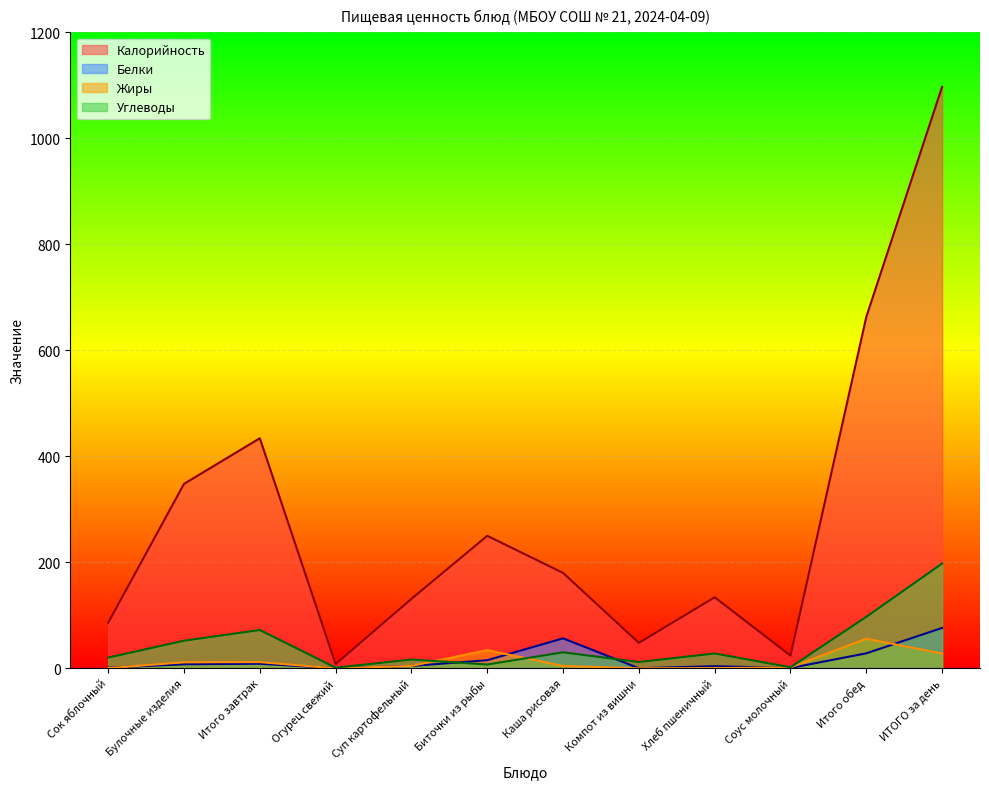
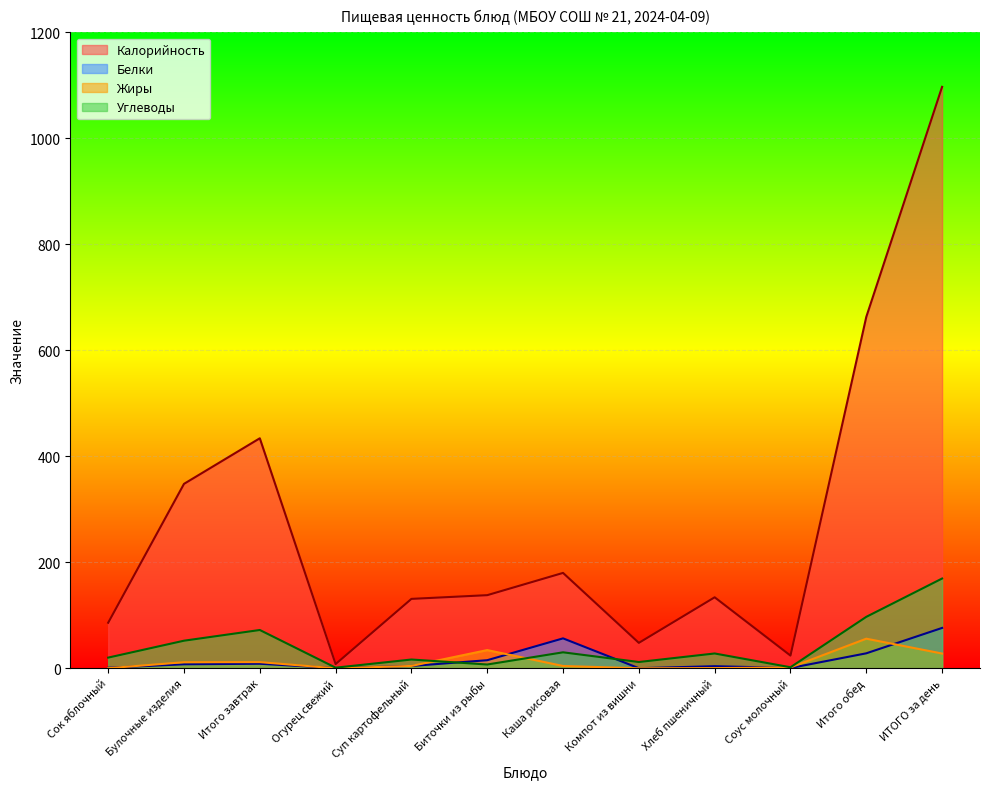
Калорийность, Биточки из рыбы: 250 -> 140
Углеводы, ИТОГО за день: 200 -> 170
